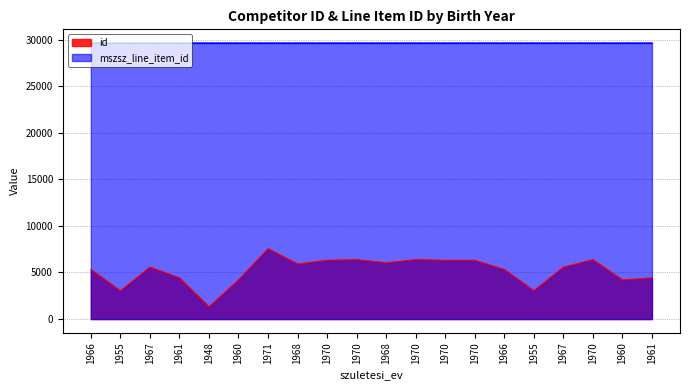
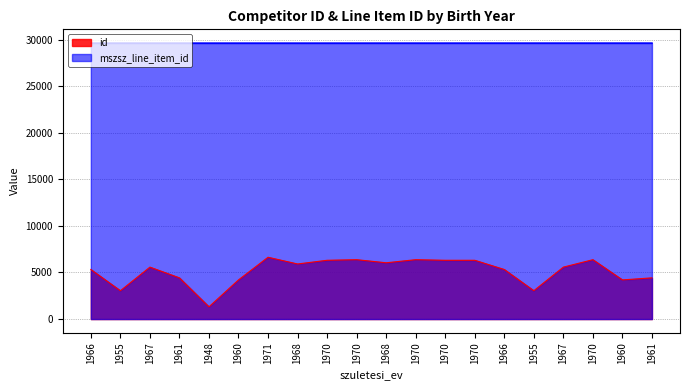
id, 1971: 8000 -> 7000
